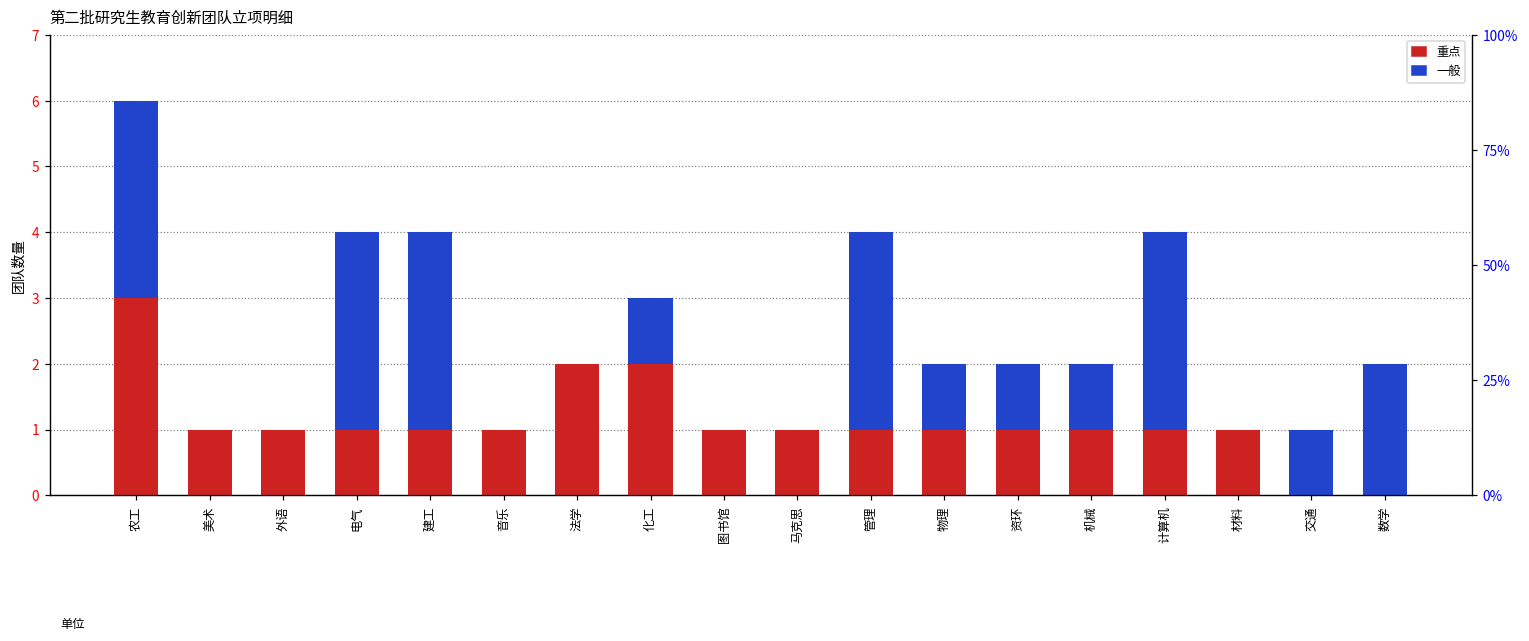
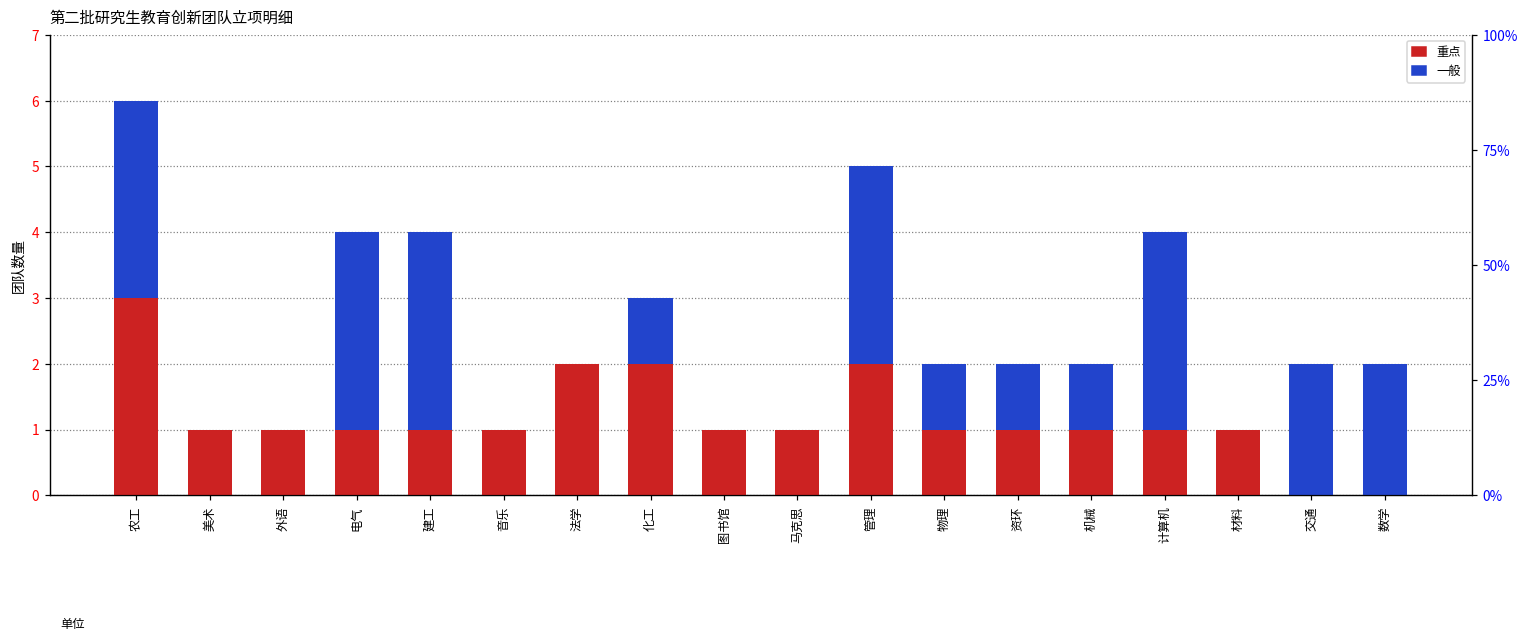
重点, 管理: 1 -> 2
一般, 交通: 1 -> 2
